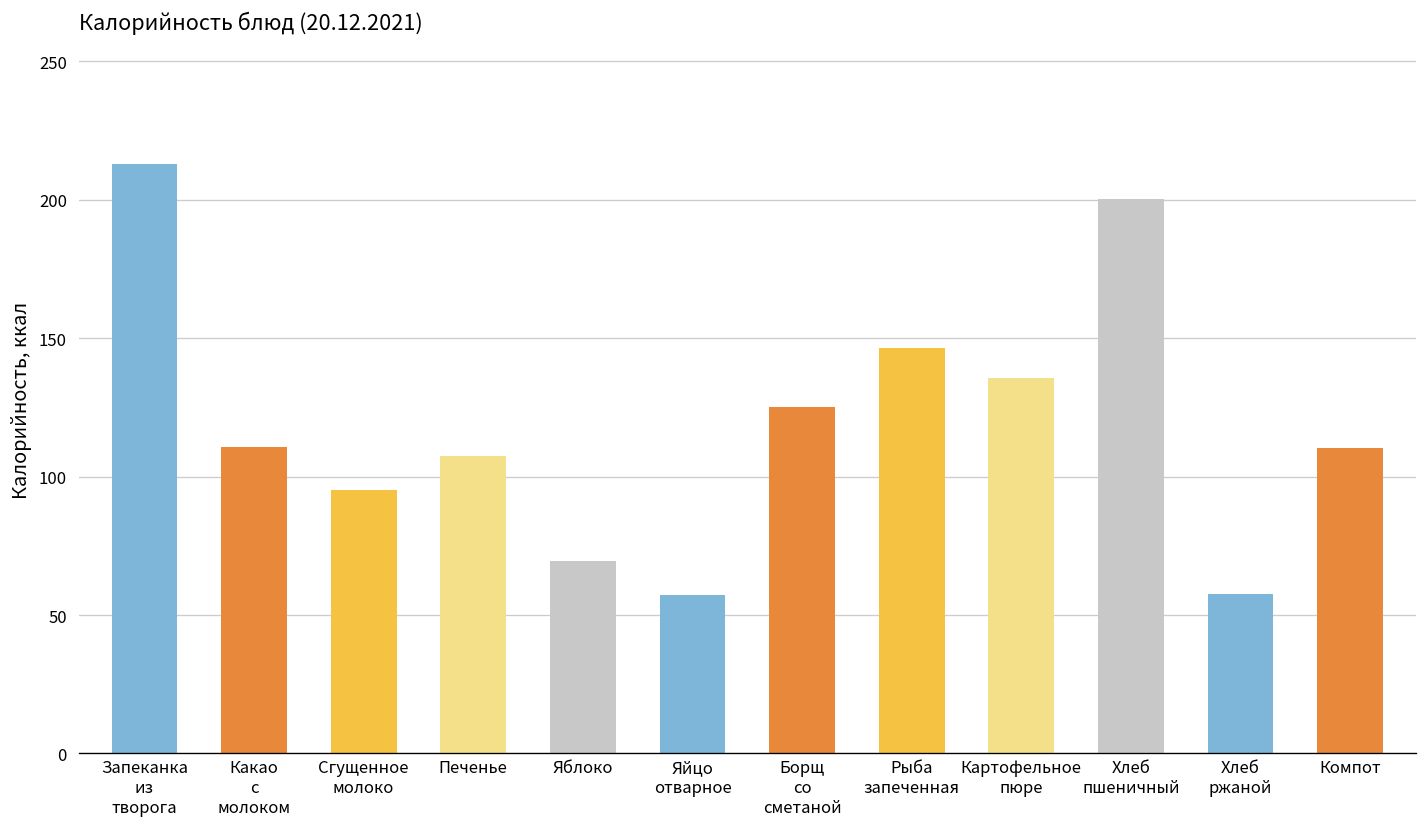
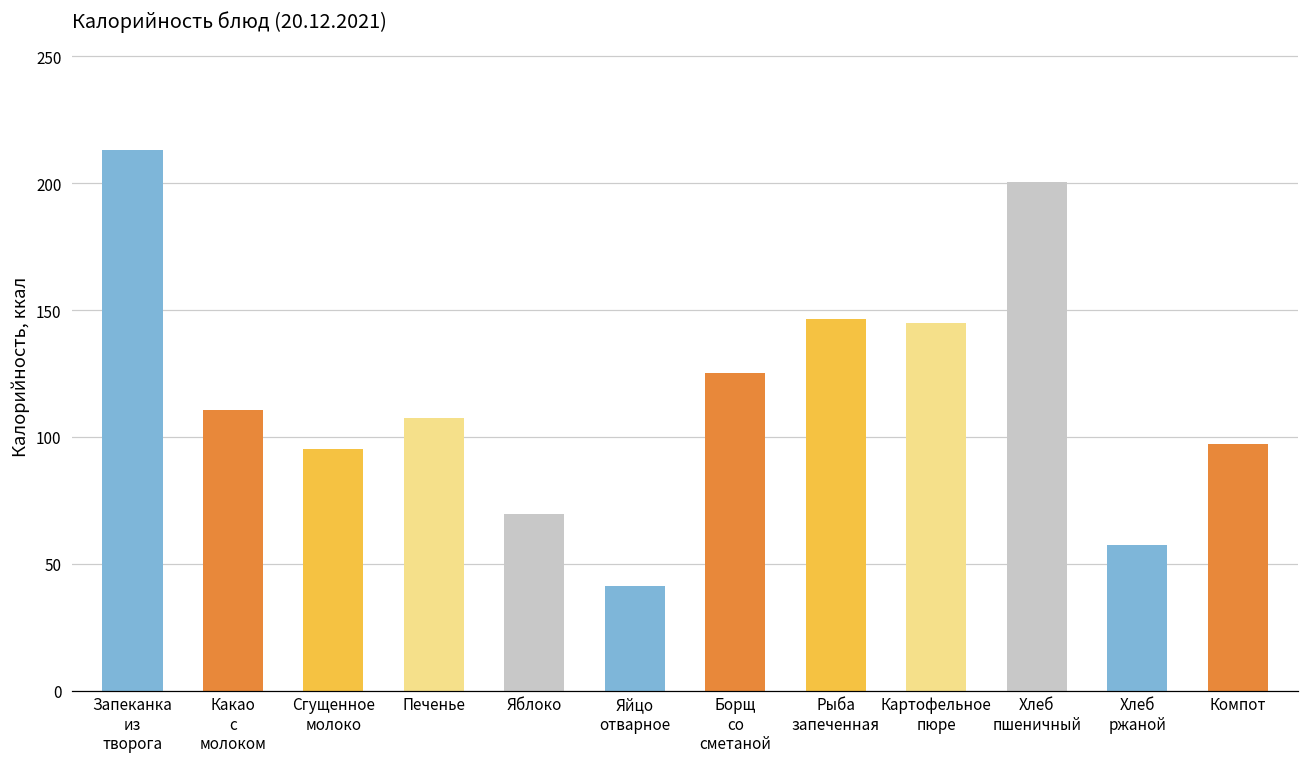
Яйцо отварное: 57 -> 41
Картофельное пюре: 136 -> 145
Компот: 110 -> 97
